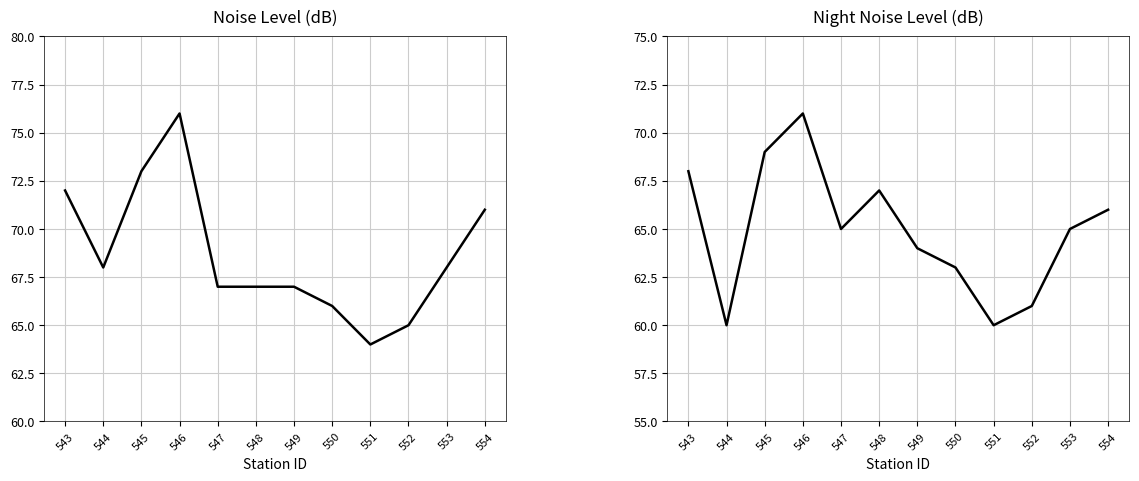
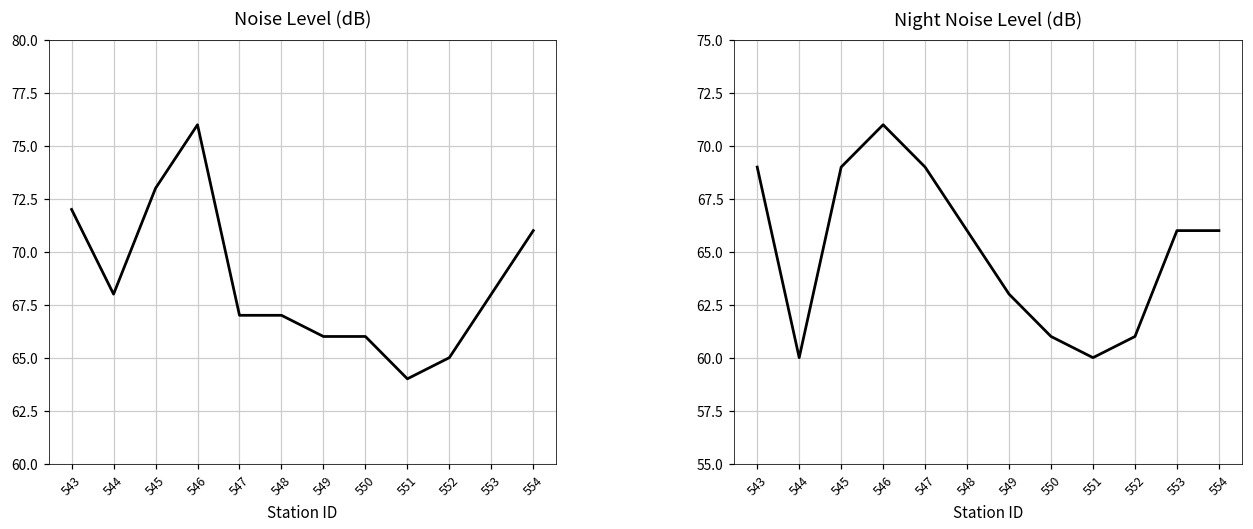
Noise Level (dB), 549: 67 -> 66
Night Noise Level (dB), 543: 68 -> 69
Night Noise Level (dB), 547: 65 -> 69
Night Noise Level (dB), 548: 67 -> 66
Night Noise Level (dB), 549: 64 -> 63
Night Noise Level (dB), 550: 63 -> 61
Night Noise Level (dB), 553: 65 -> 66
